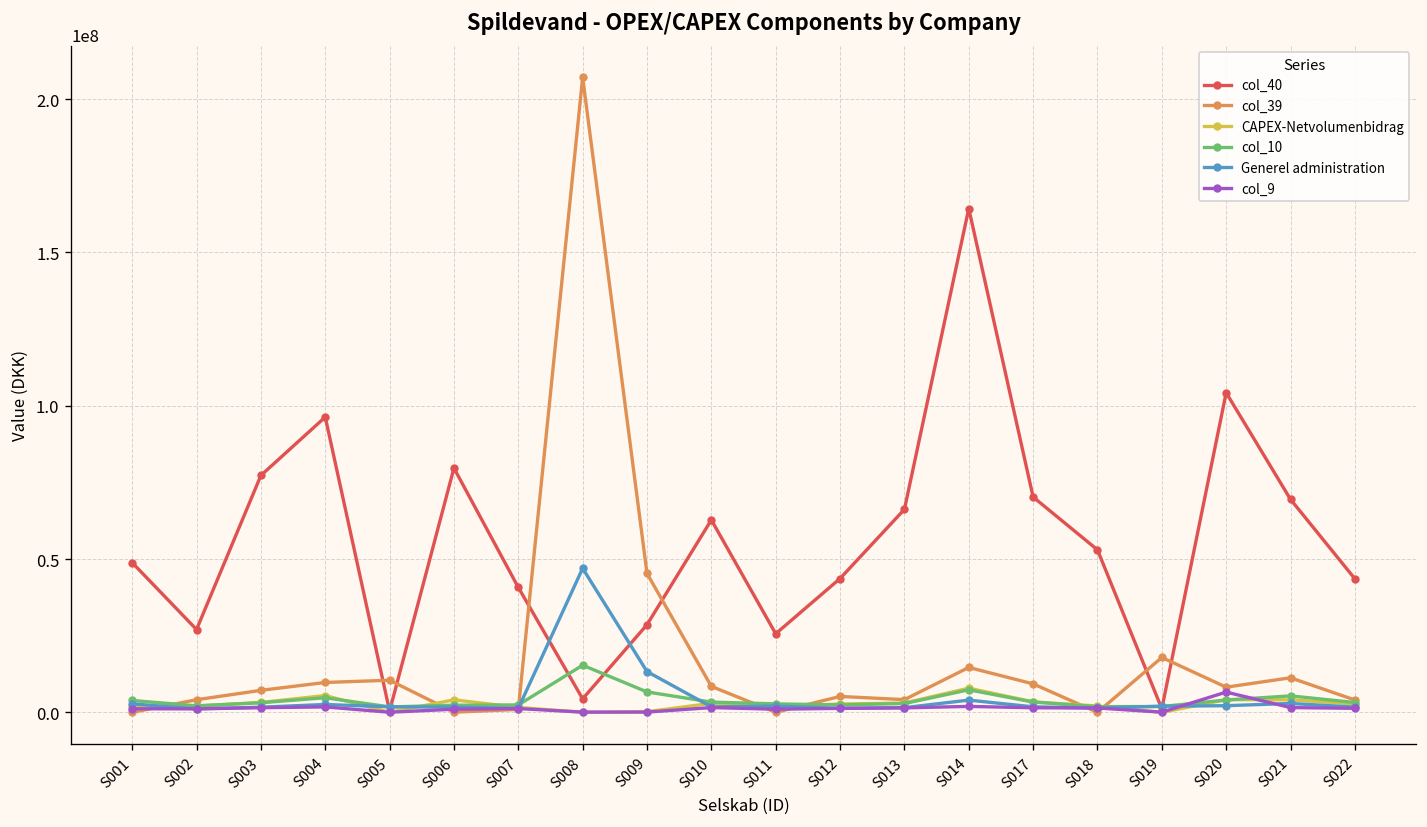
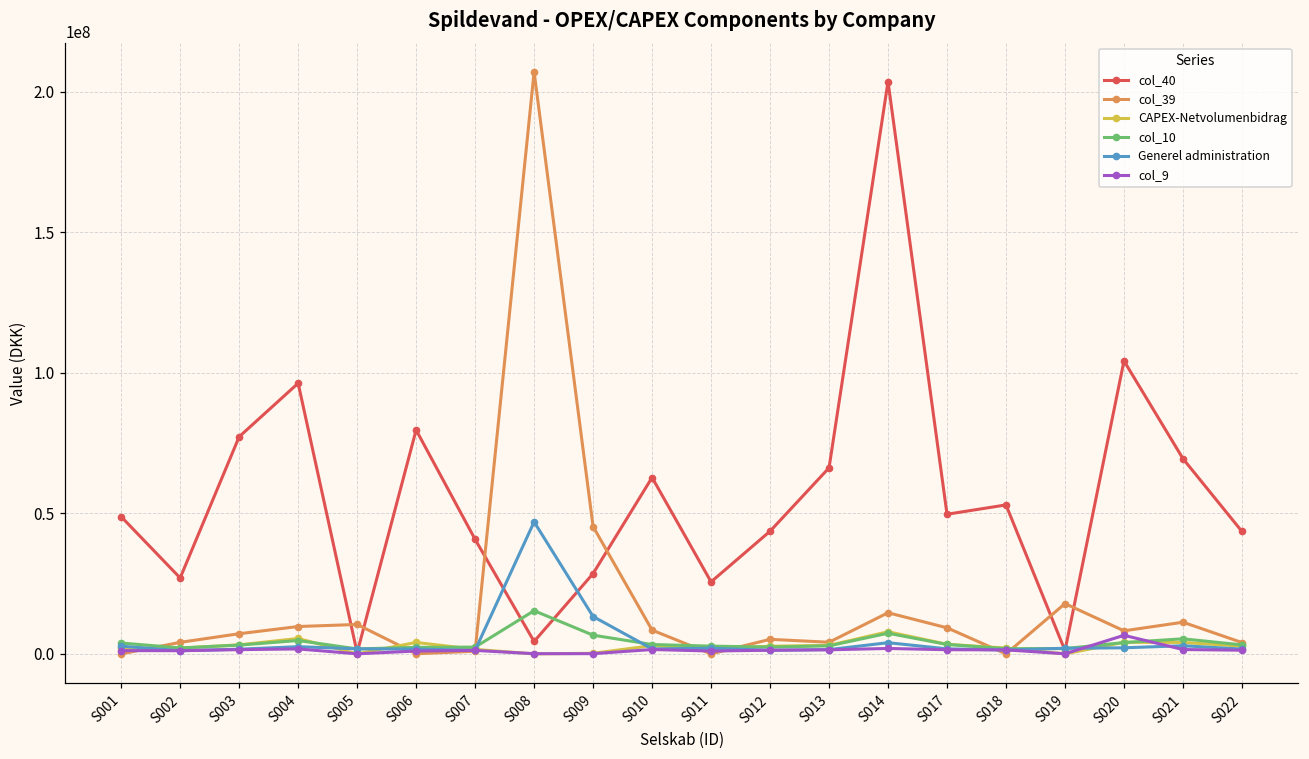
col_40, S014: 164000000 -> 204000000
col_40, S017: 70000000 -> 50000000
